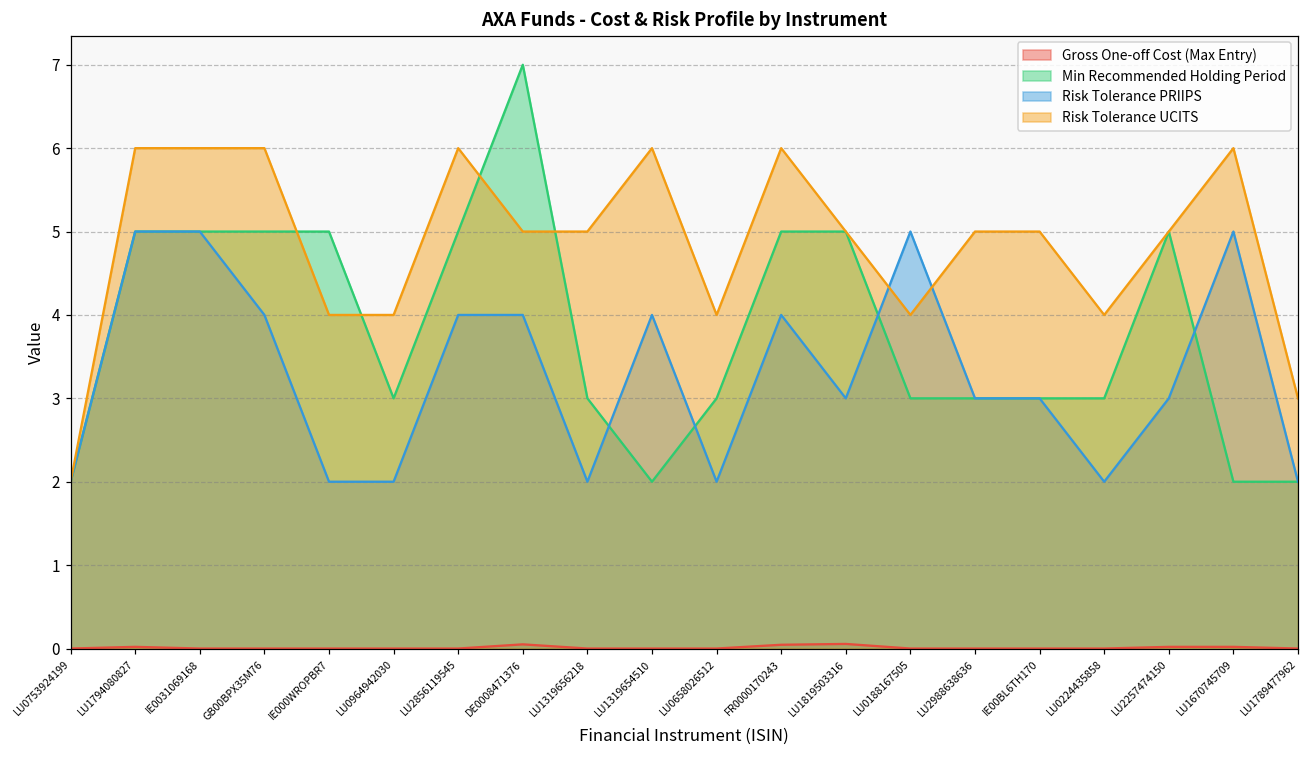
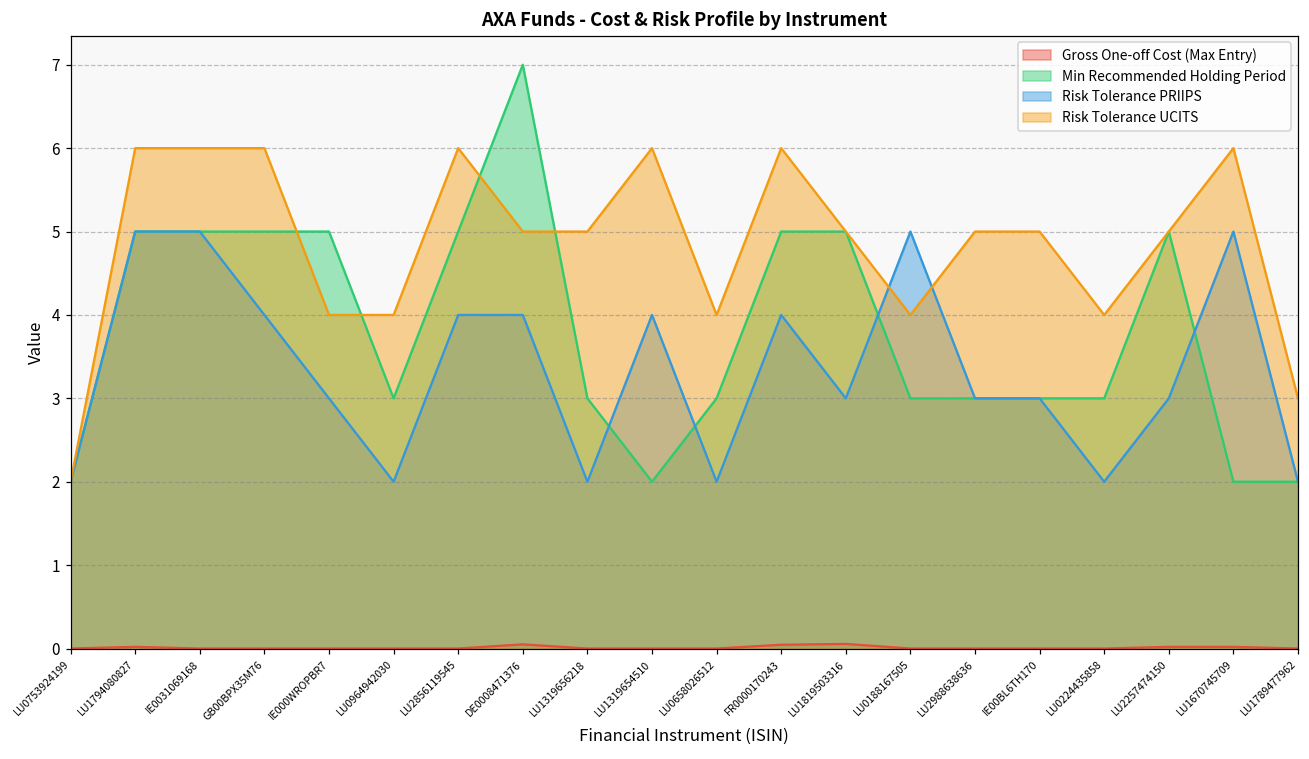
Risk Tolerance PRIIPS, IE000WROPBR7: 2 -> 3
